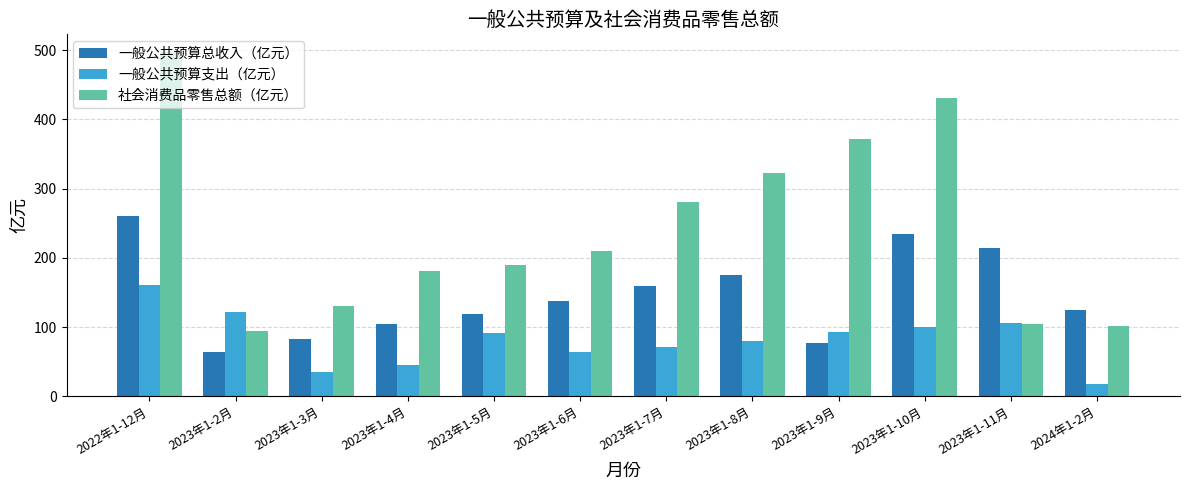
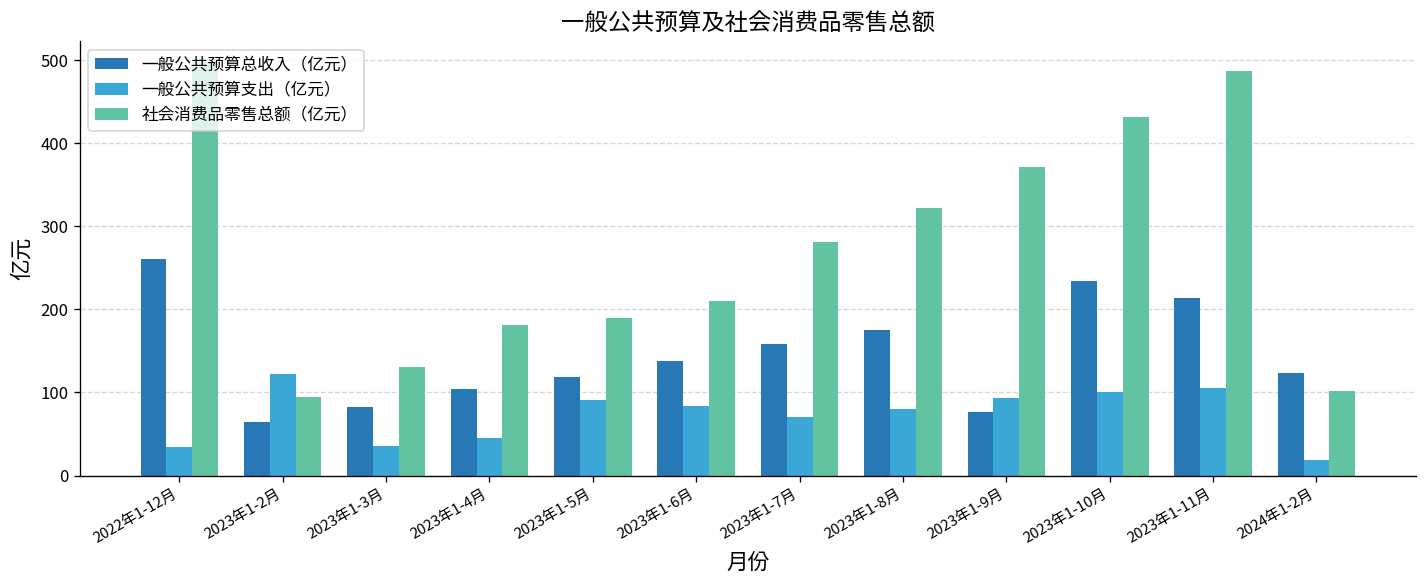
一般公共预算支出（亿元）, 2022年1-12月: 160 -> 30
一般公共预算支出（亿元）, 2023年1-6月: 60 -> 80
社会消费品零售总额（亿元）, 2023年1-11月: 100 -> 490
